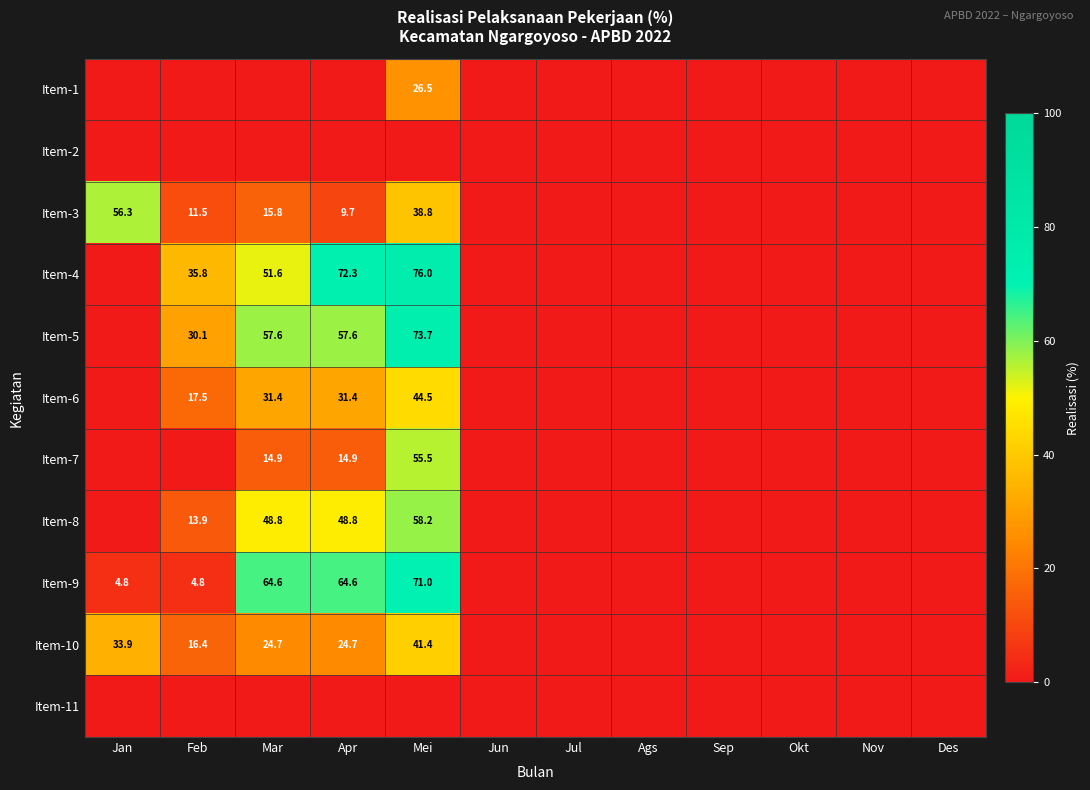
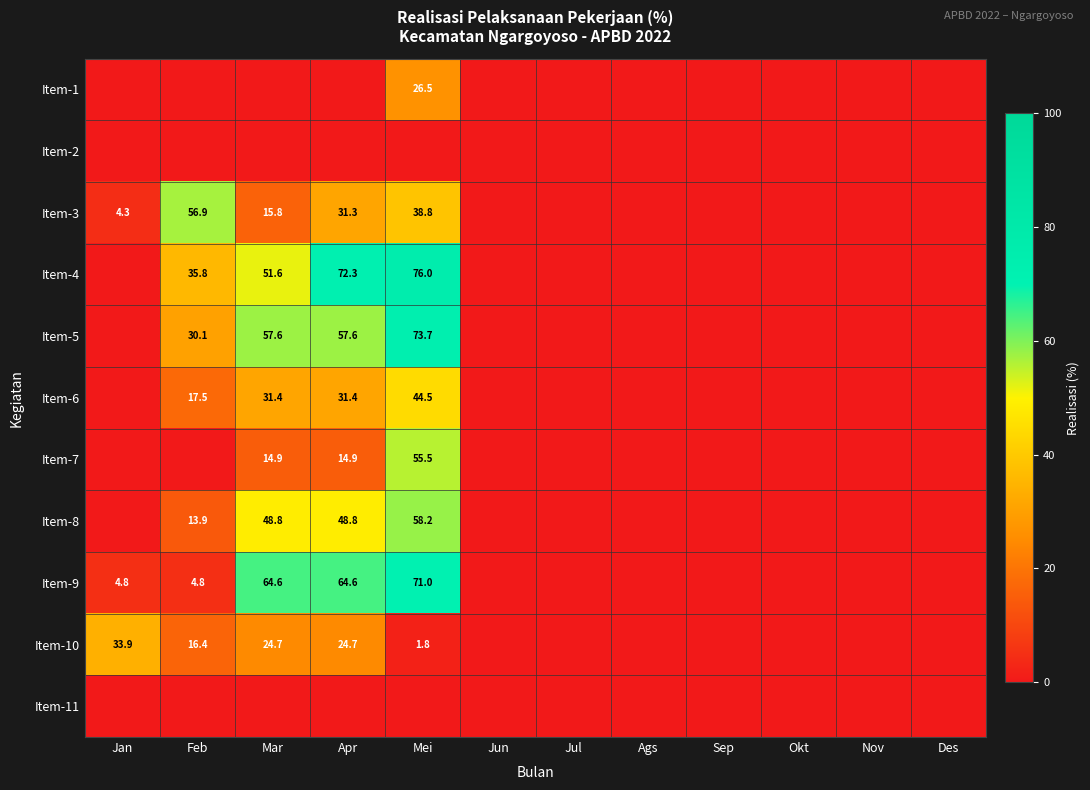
Item-3, Jan: 56.3 -> 4.3
Item-3, Feb: 11.5 -> 56.9
Item-3, Apr: 9.7 -> 31.3
Item-10, Mei: 41.4 -> 1.8
